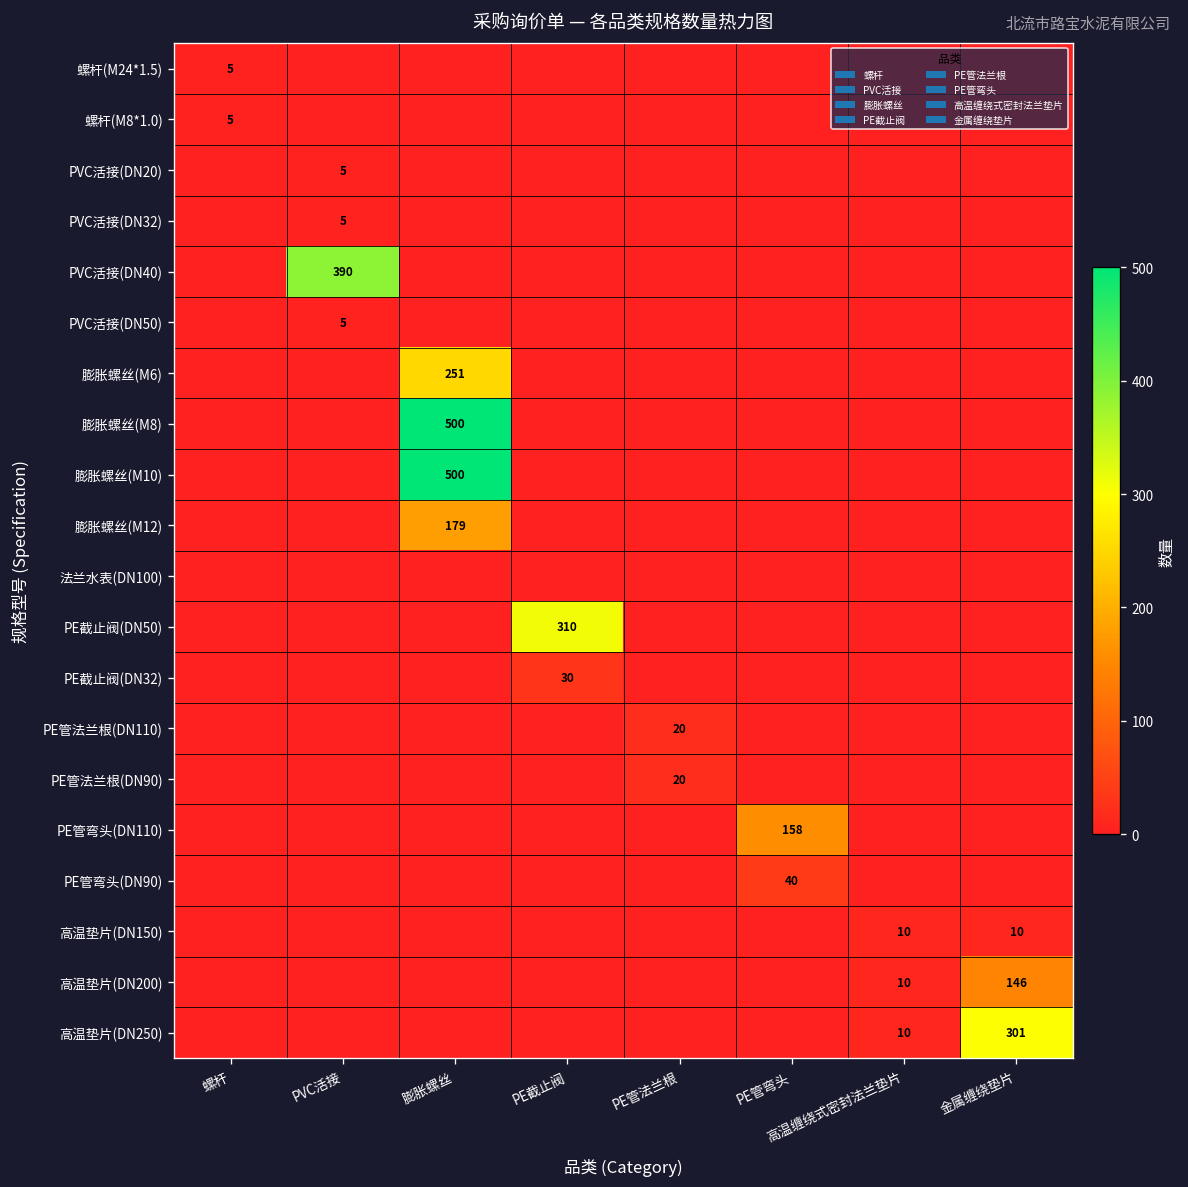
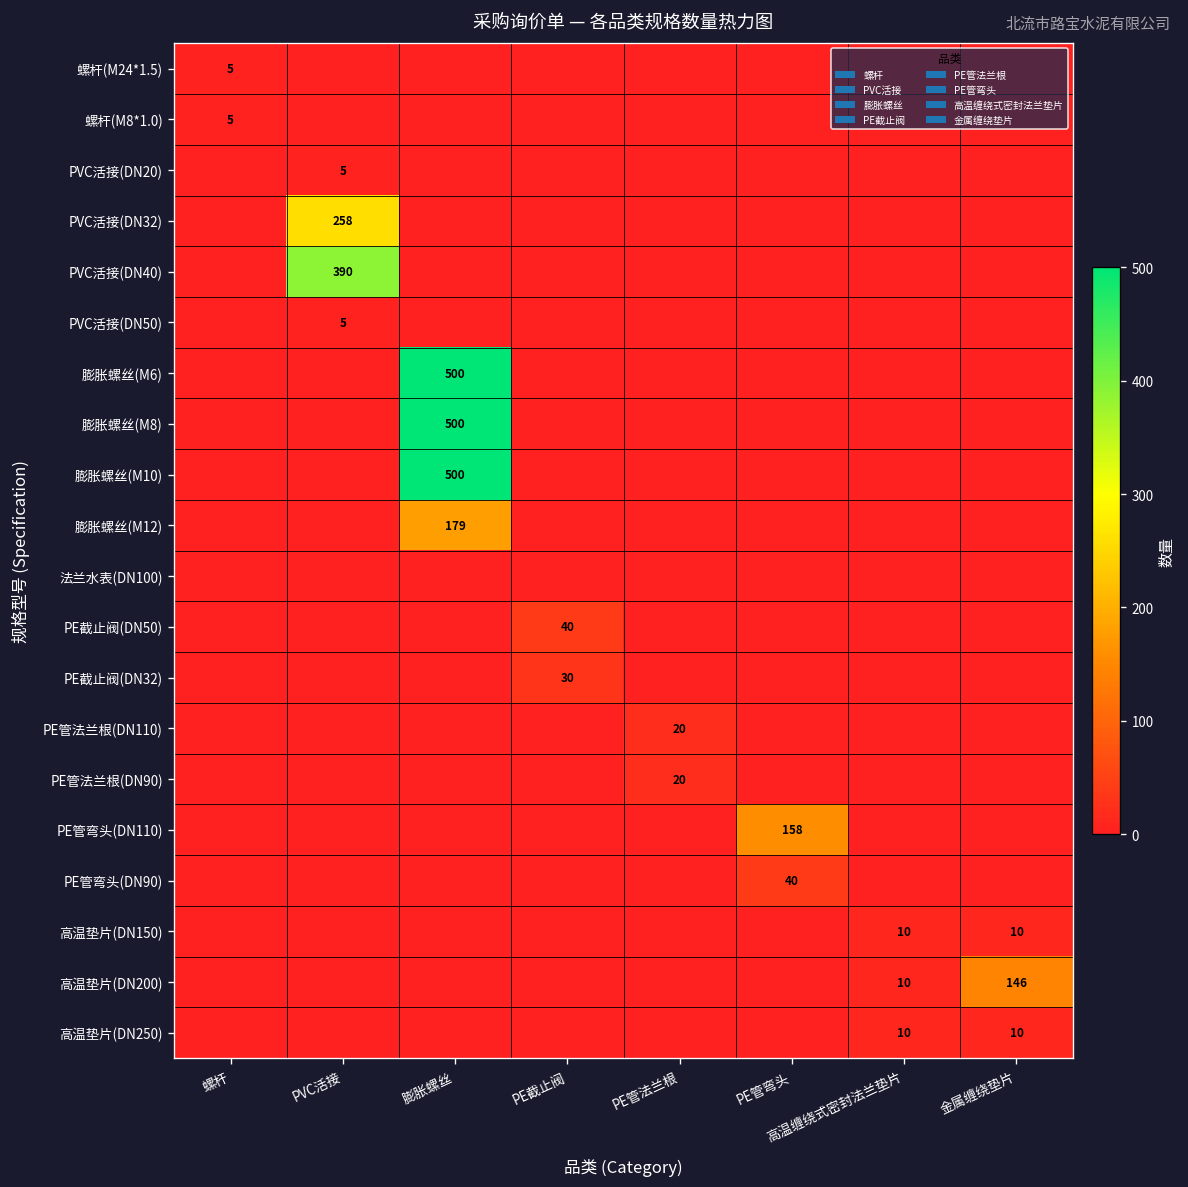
PVC活接(DN32), PVC活接: 5 -> 258
膨胀螺丝(M6), 膨胀螺丝: 251 -> 500
PE截止阀(DN50), PE截止阀: 310 -> 40
高温垫片(DN250), 金属缠绕垫片: 301 -> 10
